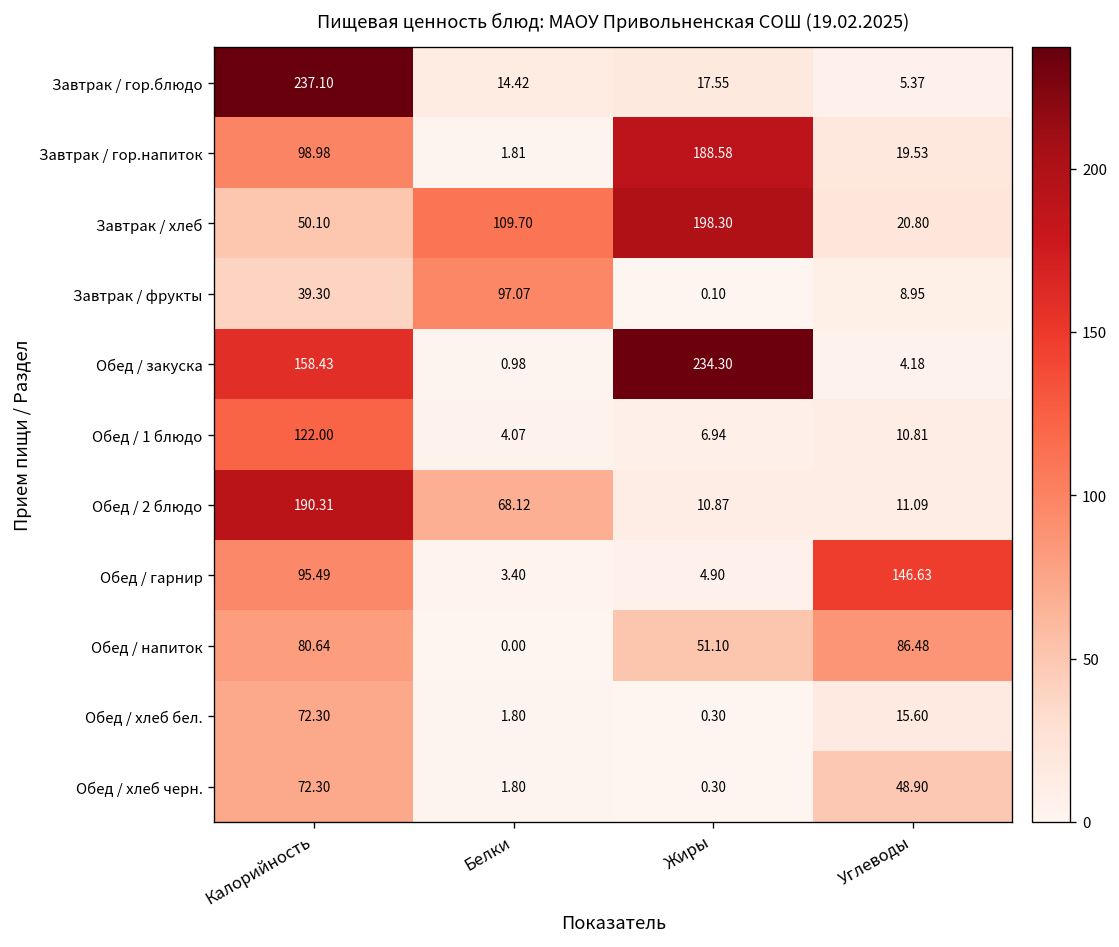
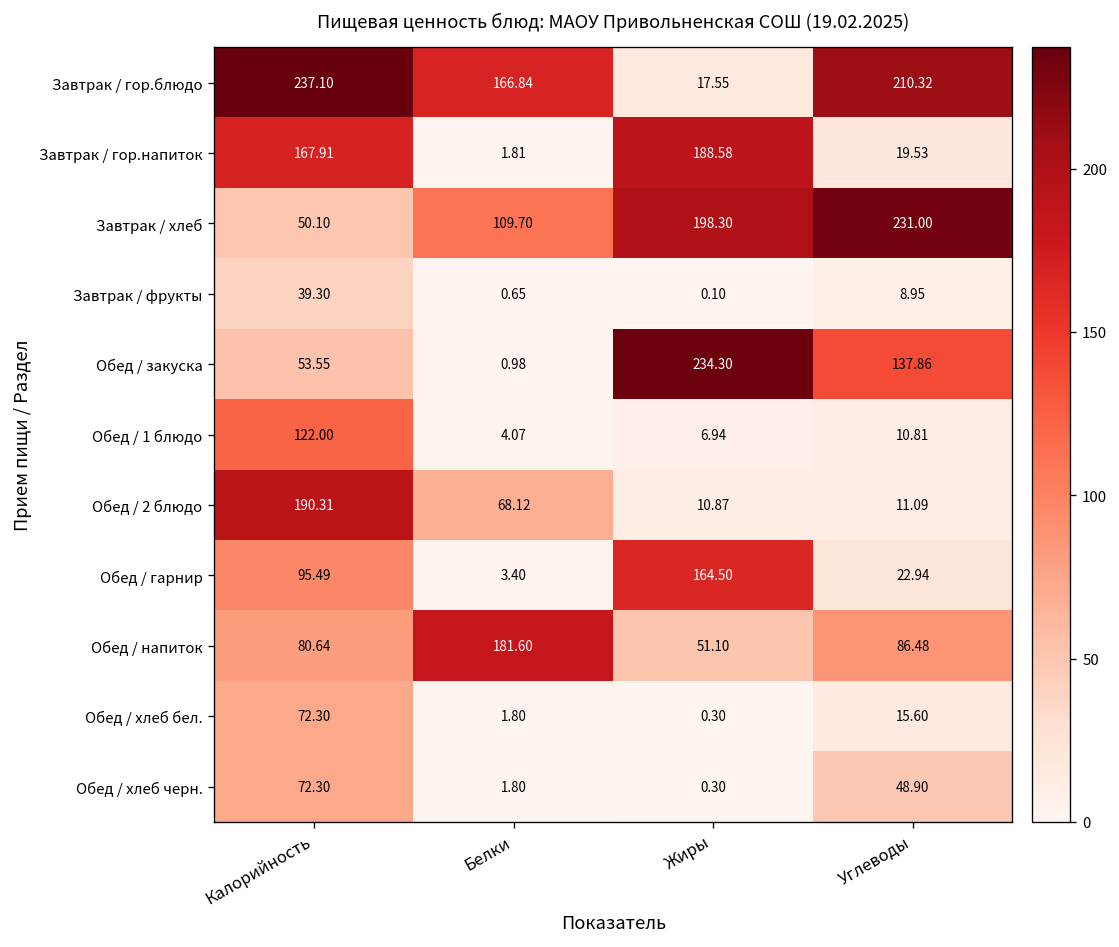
Завтрак / гор.блюдо, Белки: 14.42 -> 166.84
Завтрак / гор.блюдо, Углеводы: 5.37 -> 210.32
Завтрак / гор.напиток, Калорийность: 98.98 -> 167.91
Завтрак / хлеб, Углеводы: 20.80 -> 231.00
Завтрак / фрукты, Белки: 97.07 -> 0.65
Обед / закуска, Калорийность: 158.43 -> 53.55
Обед / закуска, Углеводы: 4.18 -> 137.86
Обед / гарнир, Жиры: 4.90 -> 164.50
Обед / гарнир, Углеводы: 146.63 -> 22.94
Обед / напиток, Белки: 0.00 -> 181.60
